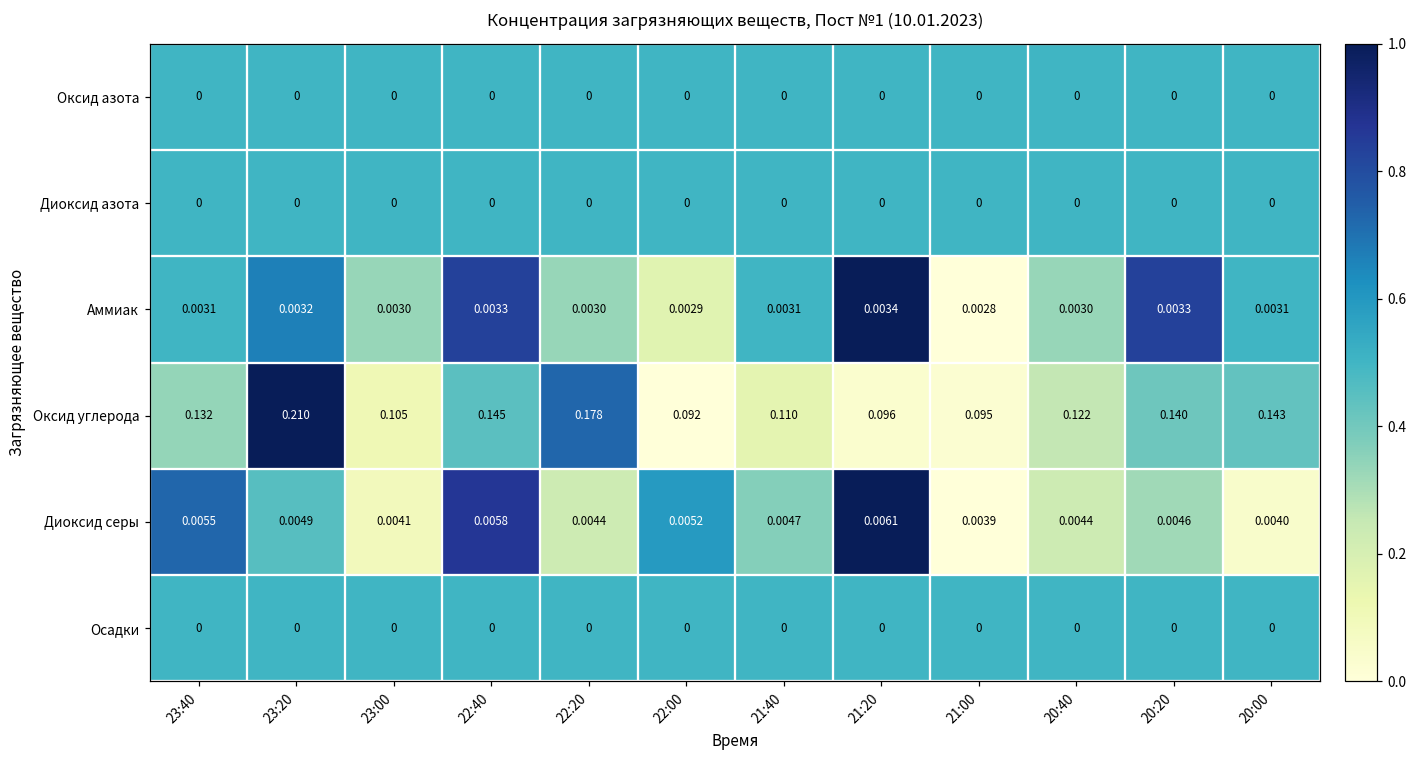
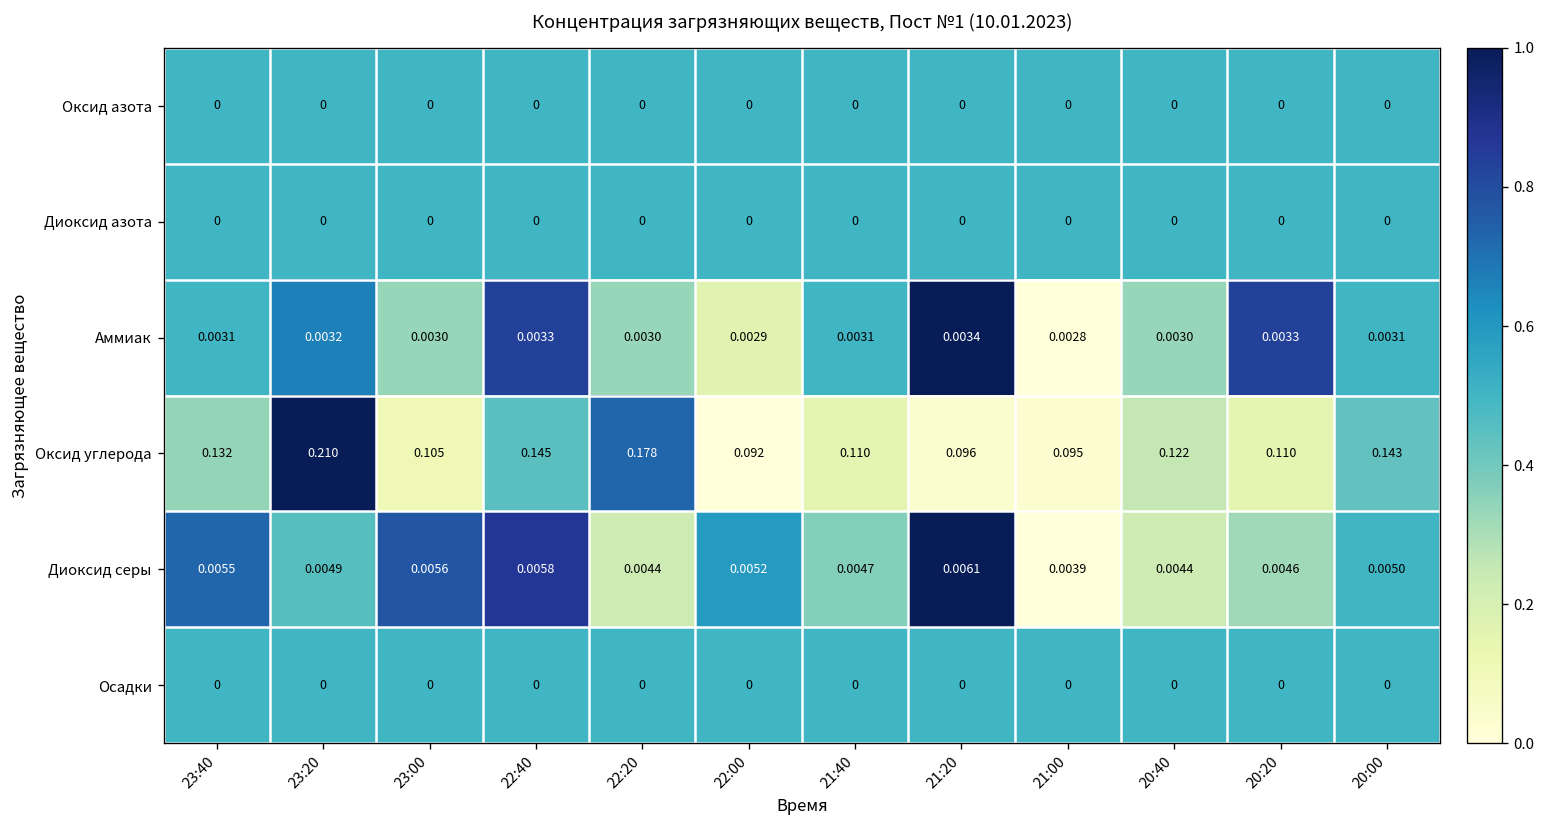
Оксид углерода, 20:20: 0.140 -> 0.110
Диоксид серы, 23:00: 0.0041 -> 0.0056
Диоксид серы, 20:00: 0.0040 -> 0.0050
